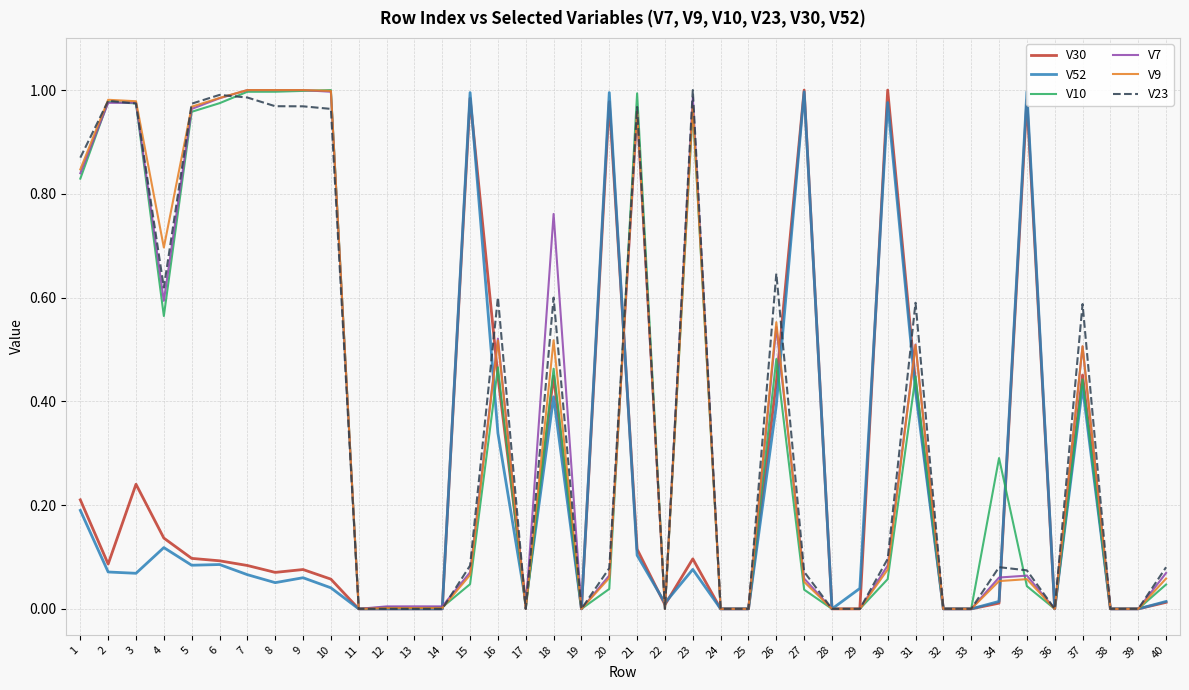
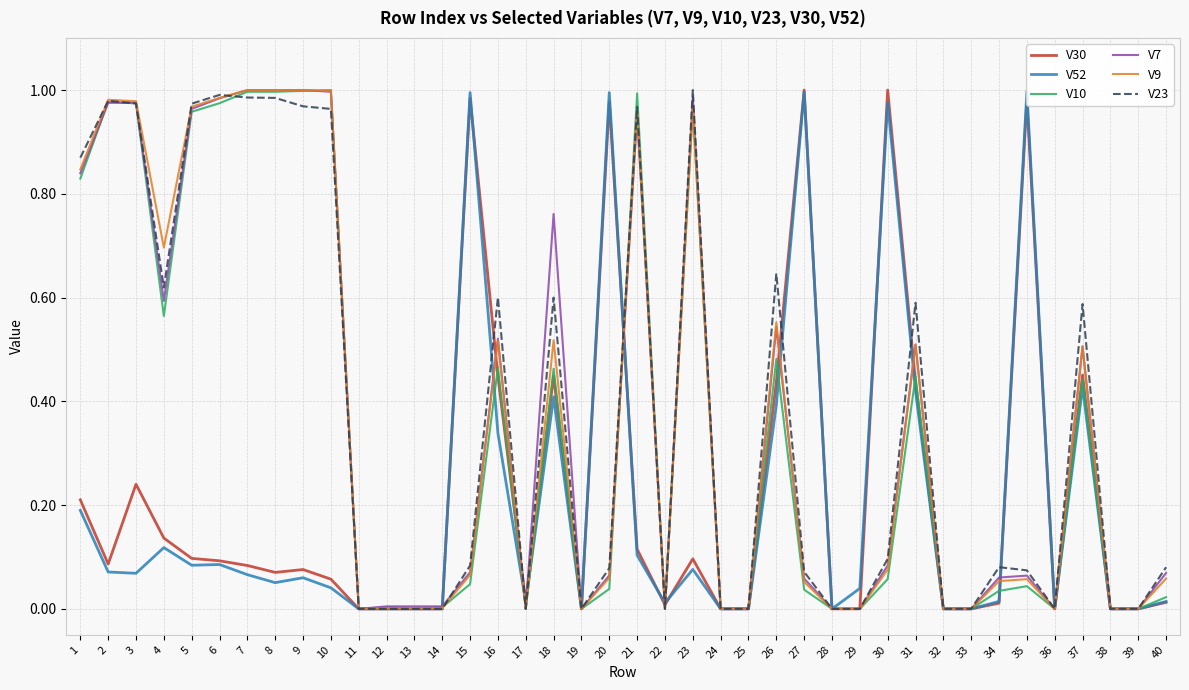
V23, 8: 0.97 -> 0.98
V10, 34: 0.29 -> 0.03
V10, 40: 0.05 -> 0.02
